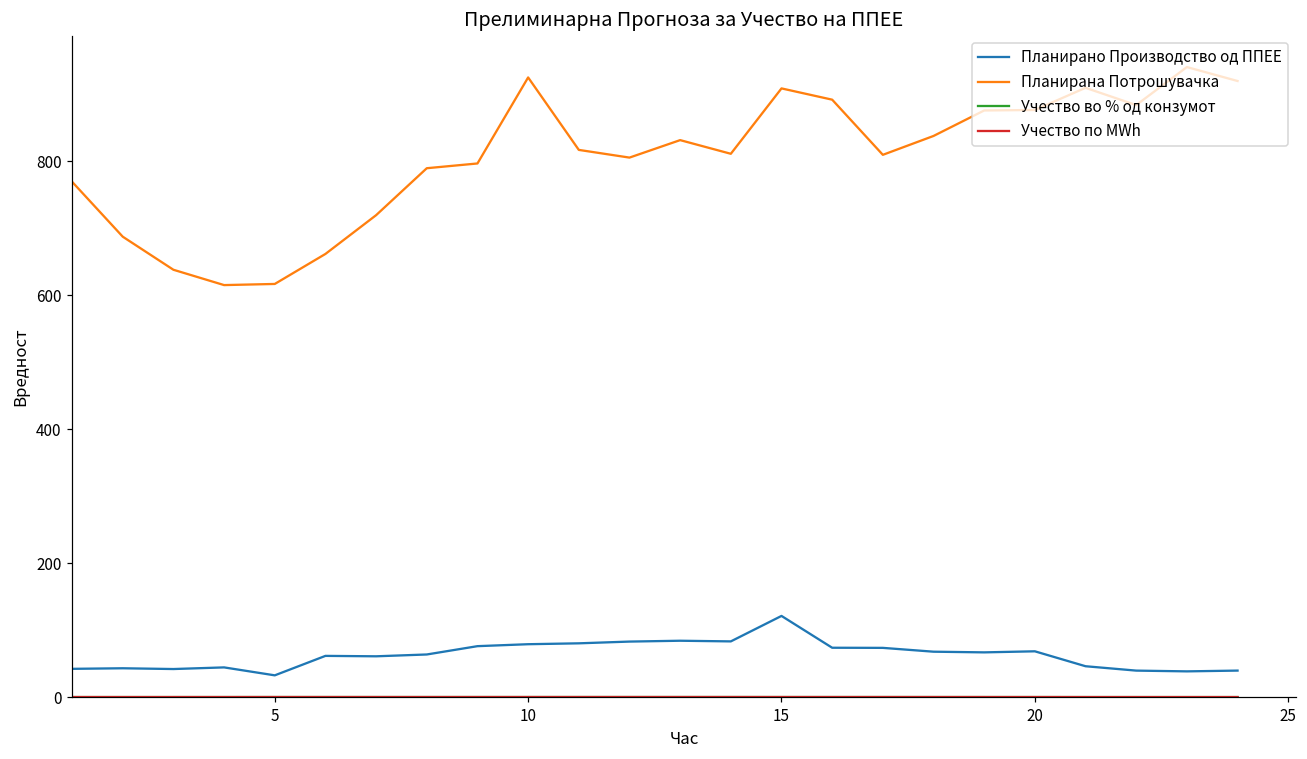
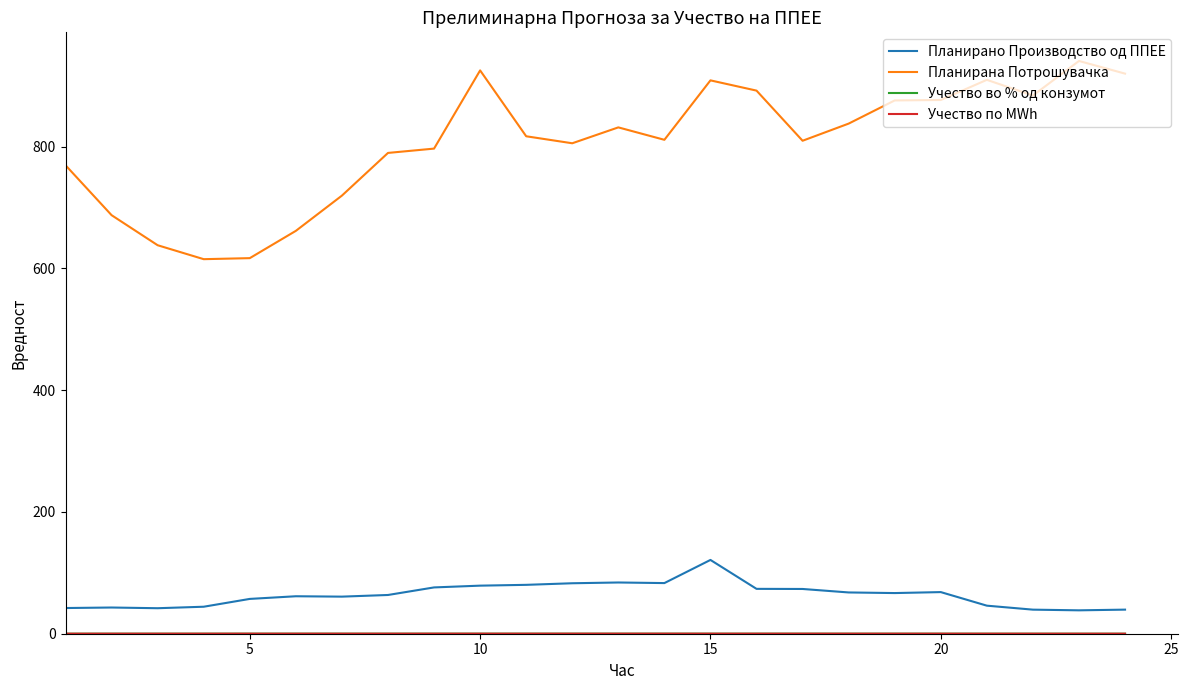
Планирано Производство од ППЕЕ, 5: 30 -> 60
